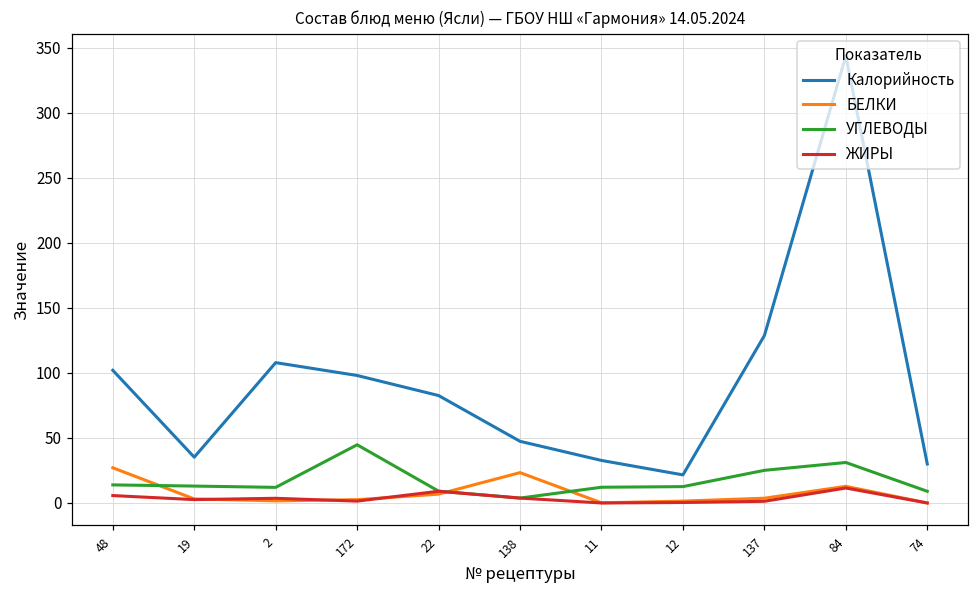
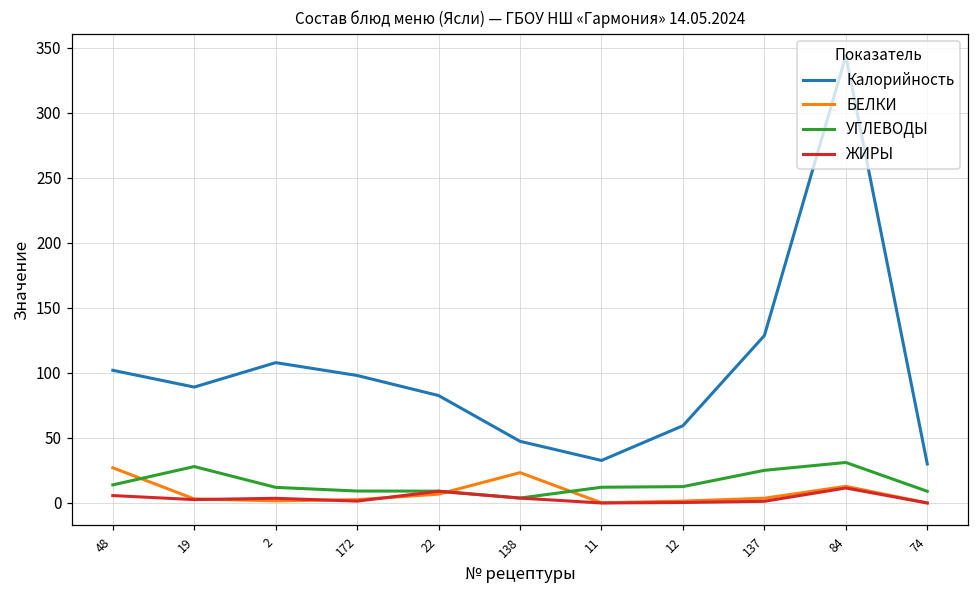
Калорийность, 19: 35 -> 89
УГЛЕВОДЫ, 19: 13 -> 28
УГЛЕВОДЫ, 172: 45 -> 9
Калорийность, 12: 22 -> 59
